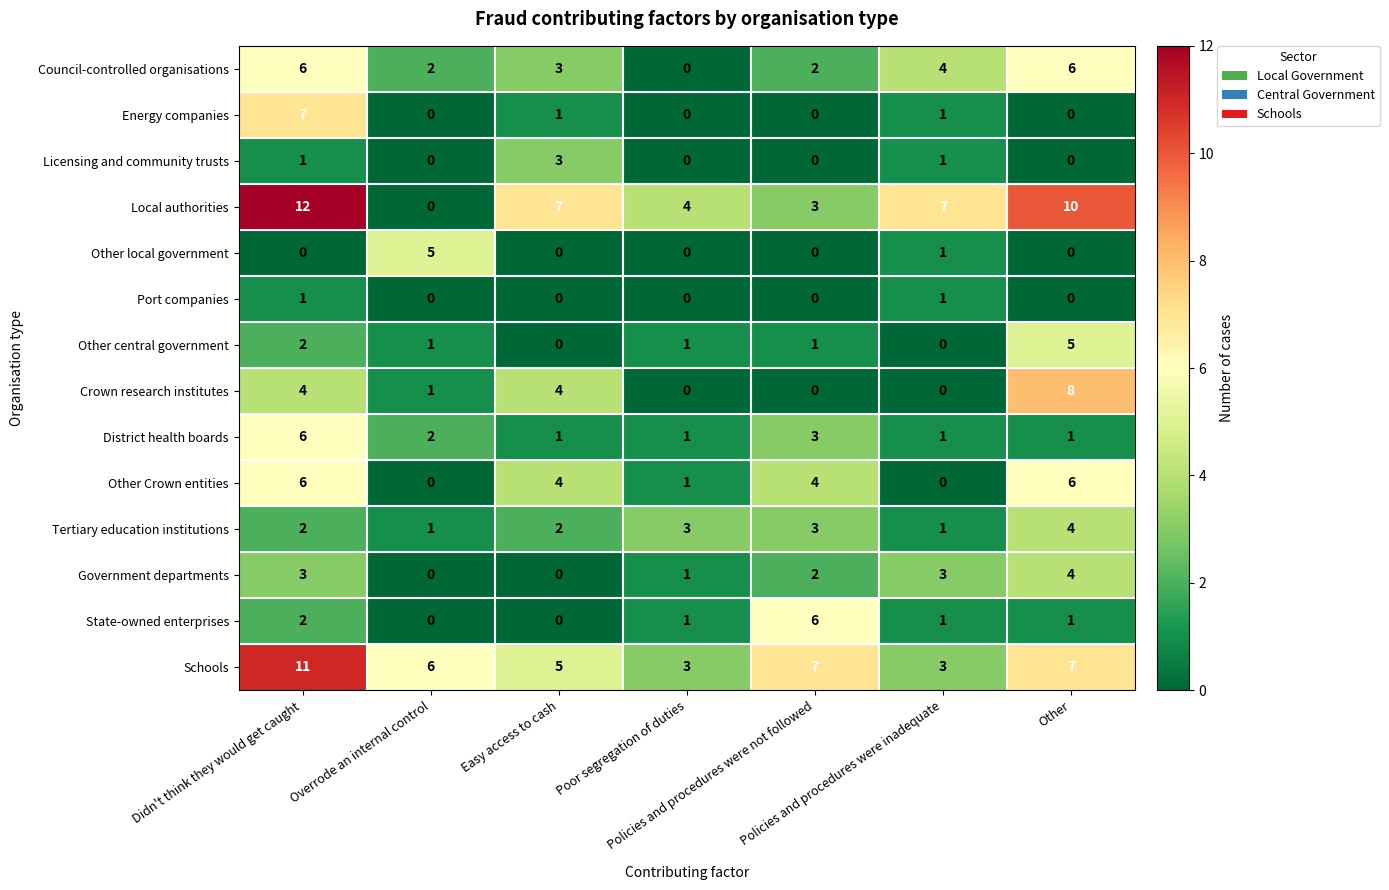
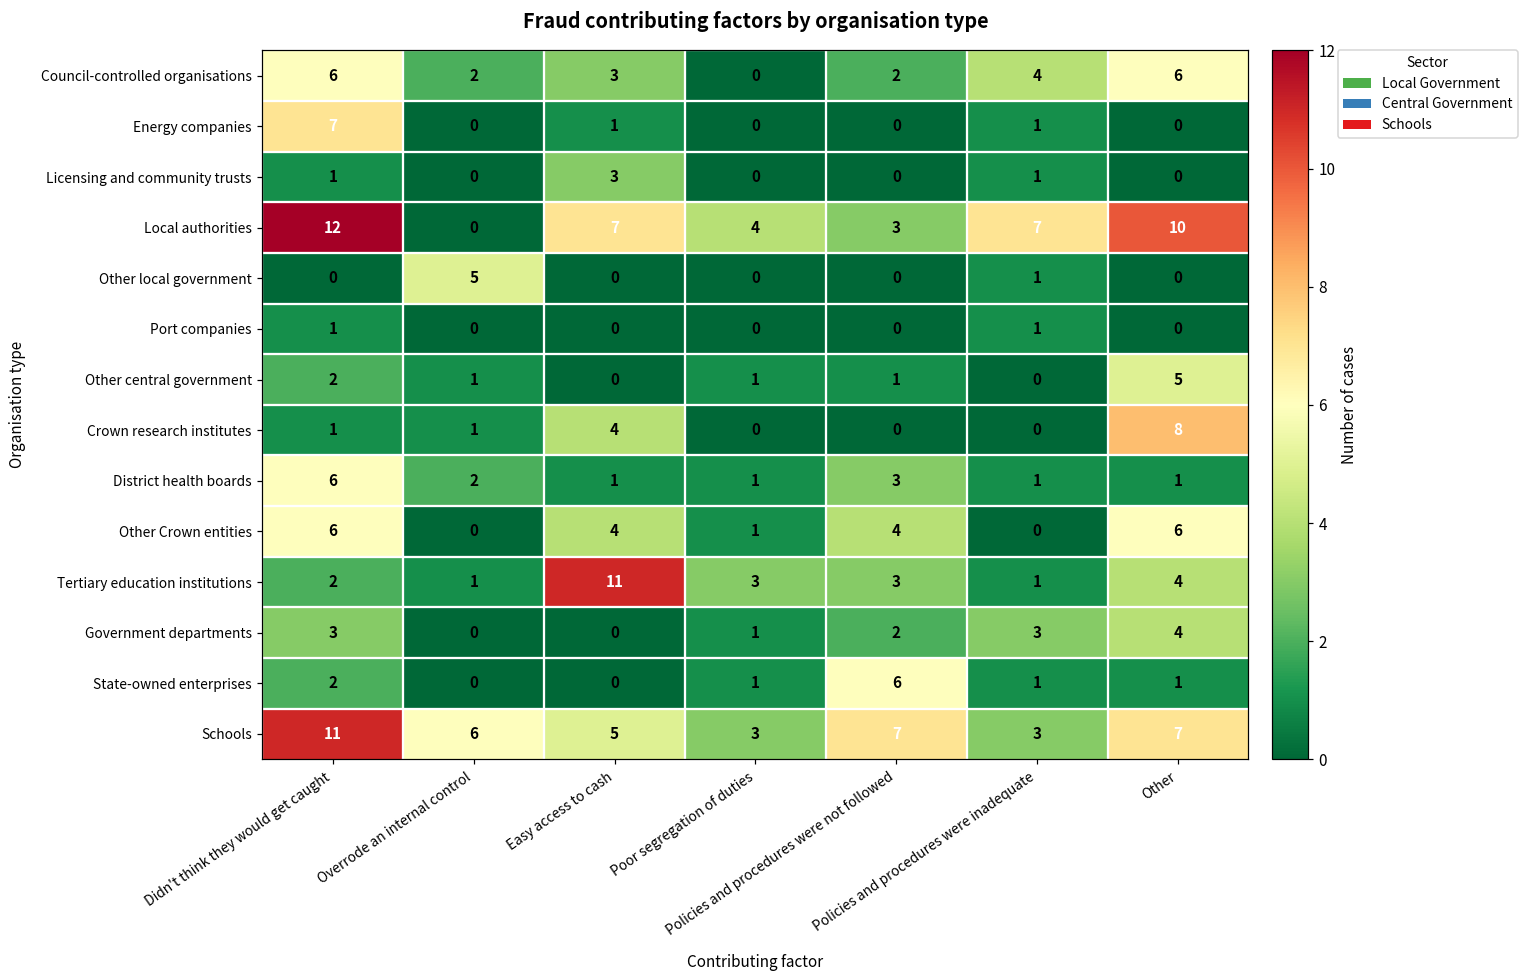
Crown research institutes, Didn't think they would get caught: 4 -> 1
Tertiary education institutions, Easy access to cash: 2 -> 11
